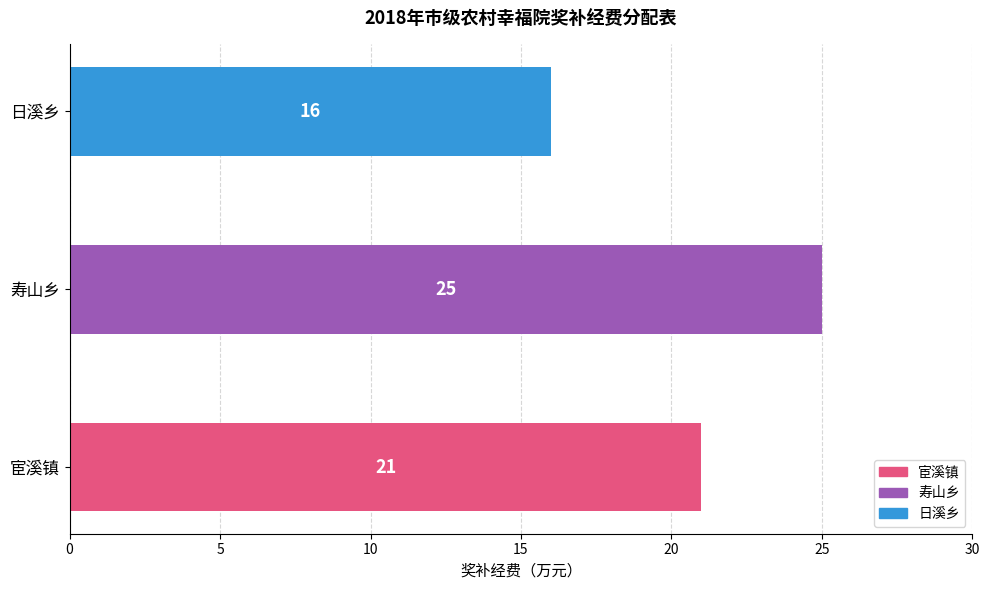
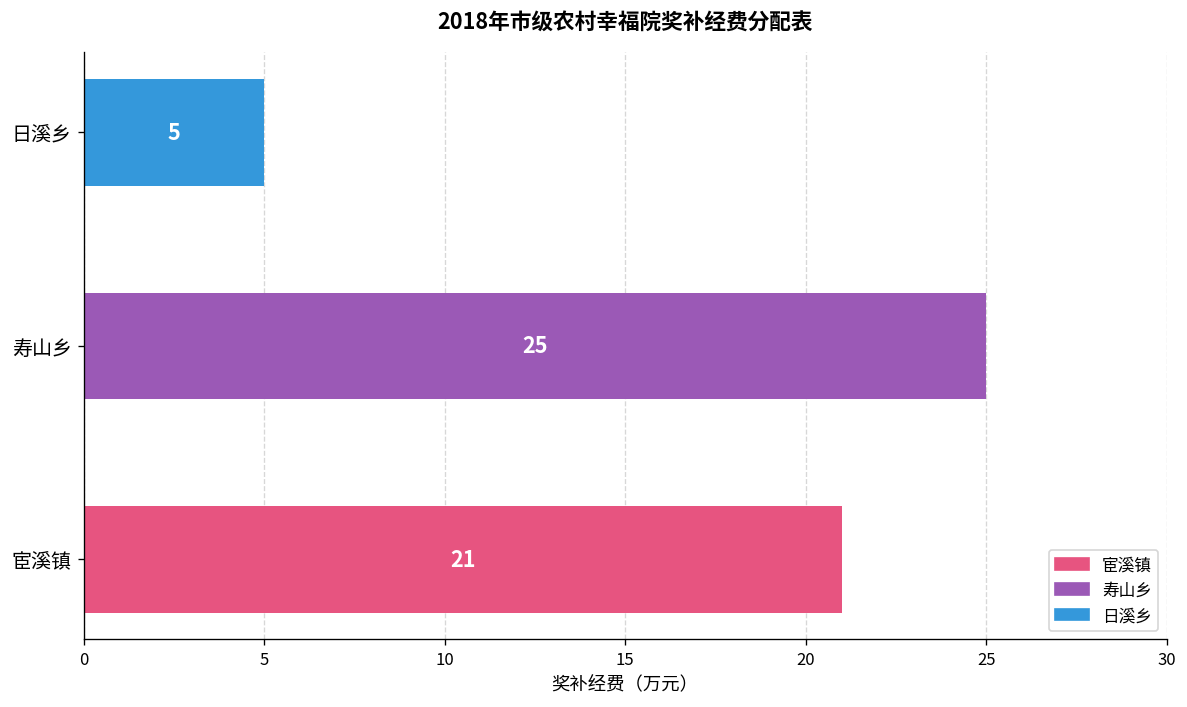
日溪乡: 16 -> 5
